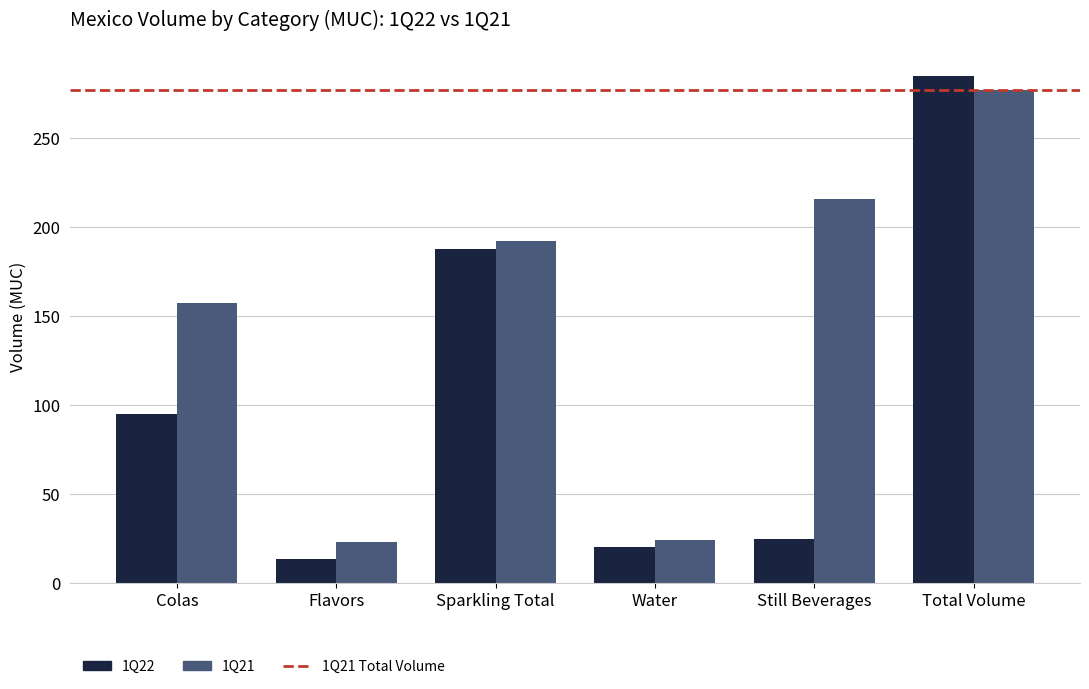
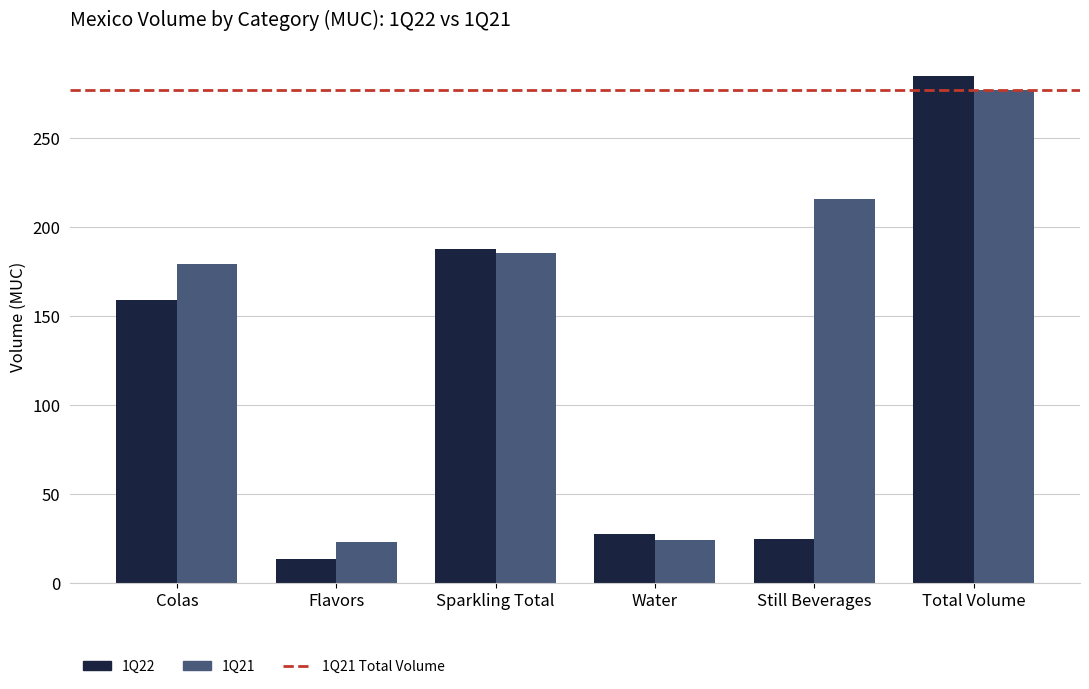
1Q22, Colas: 95 -> 159
1Q21, Colas: 157 -> 179
1Q21, Sparkling Total: 192 -> 186
1Q22, Water: 21 -> 28
